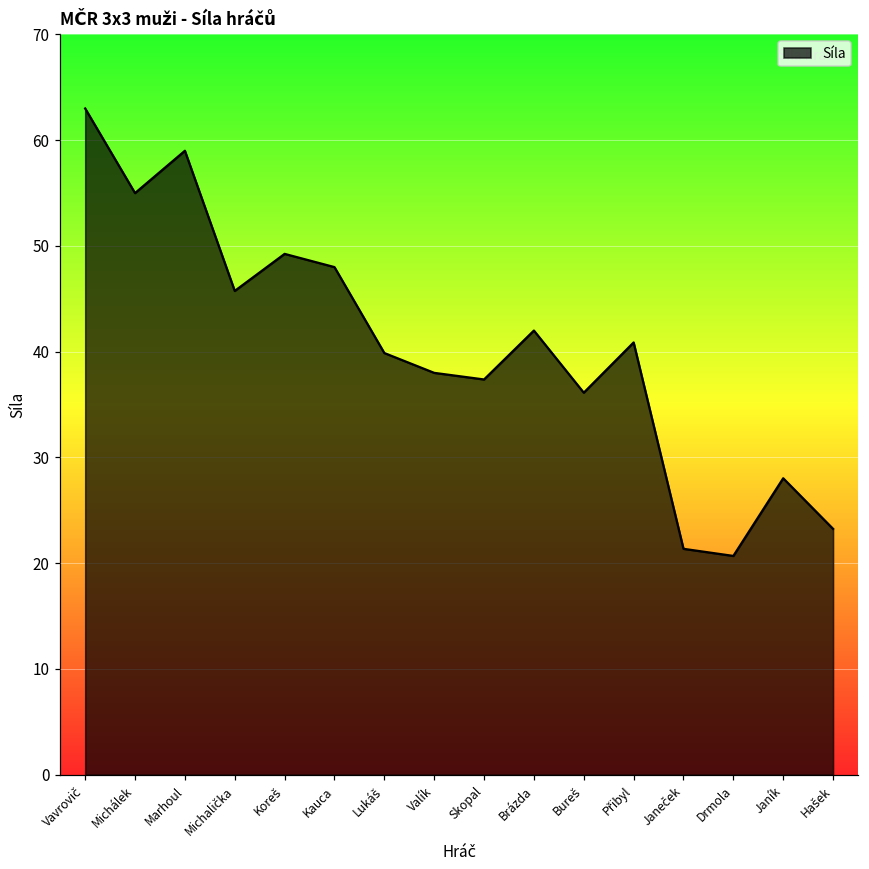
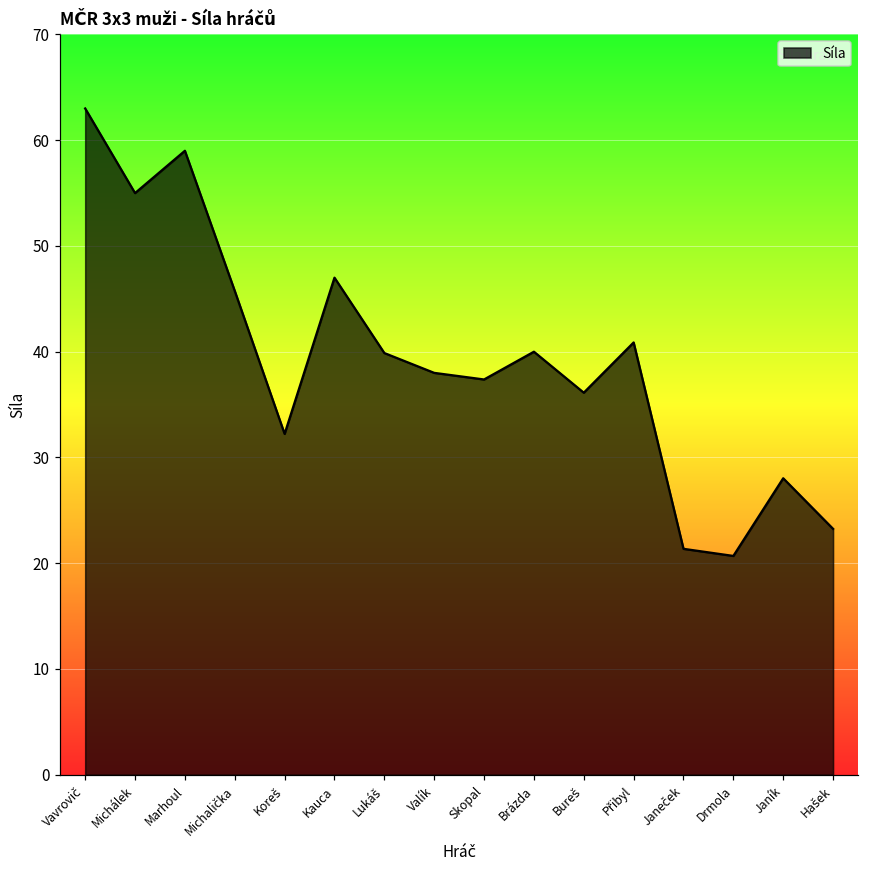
Koreš: 49 -> 32
Kauca: 48 -> 47
Brázda: 42 -> 40
